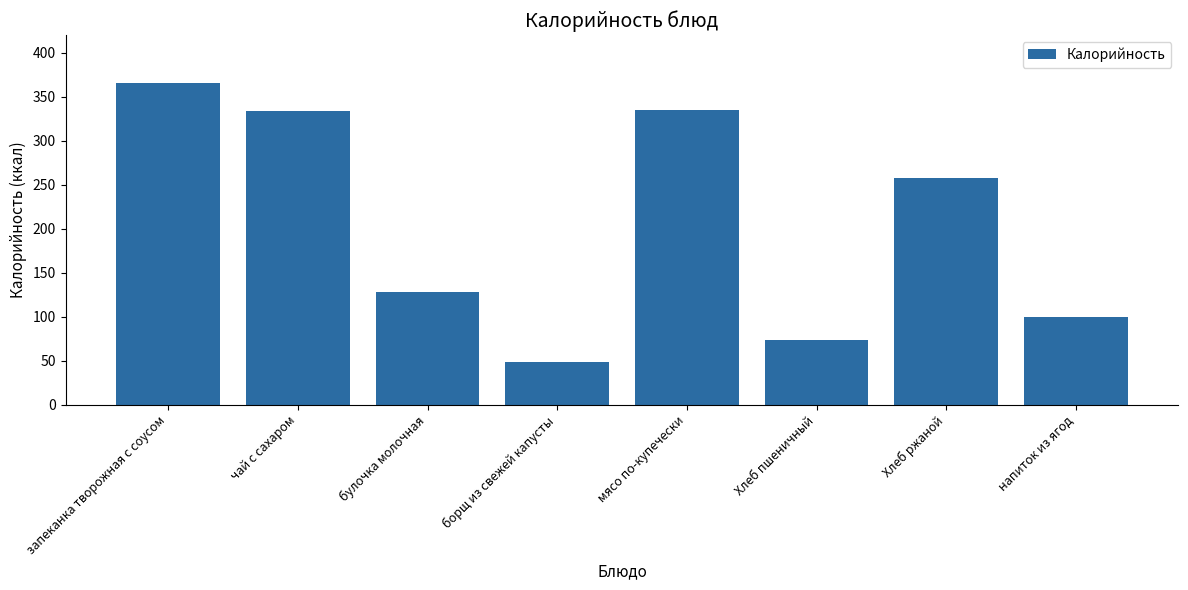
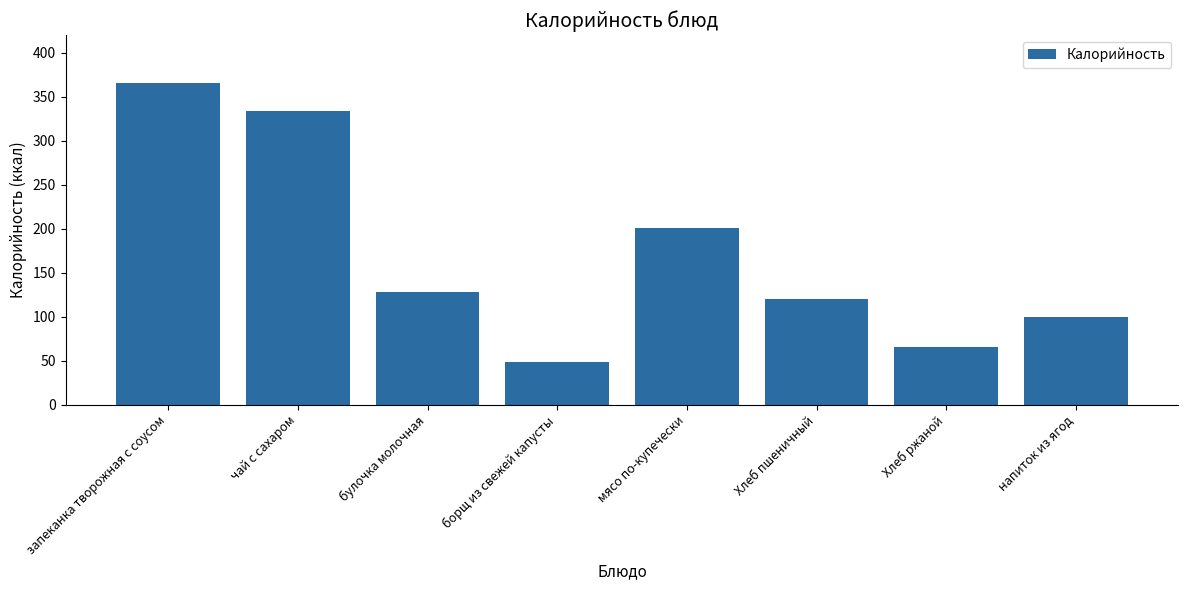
мясо по-купечески: 340 -> 200
Хлеб пшеничный: 70 -> 120
Хлеб ржаной: 260 -> 70
